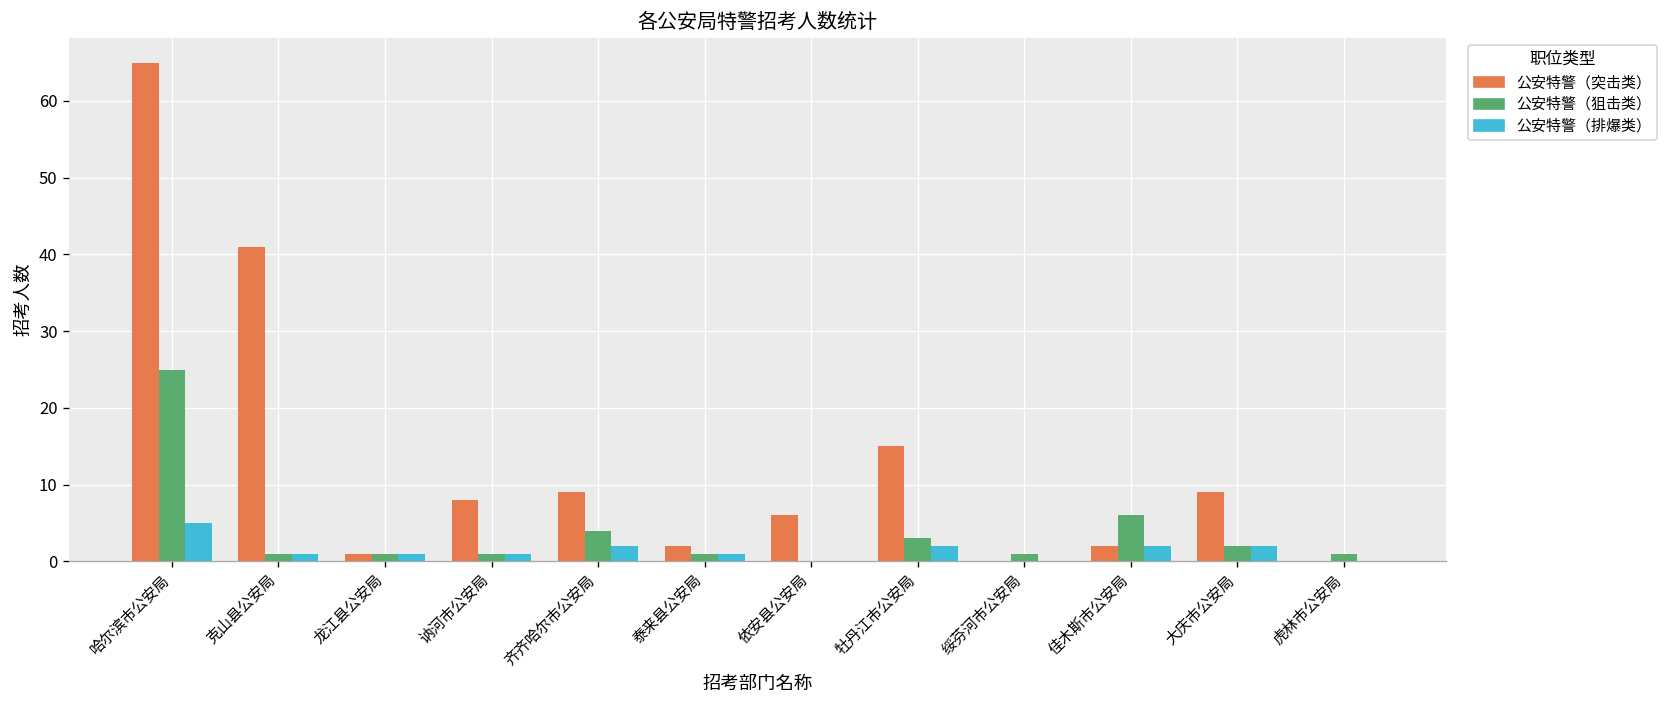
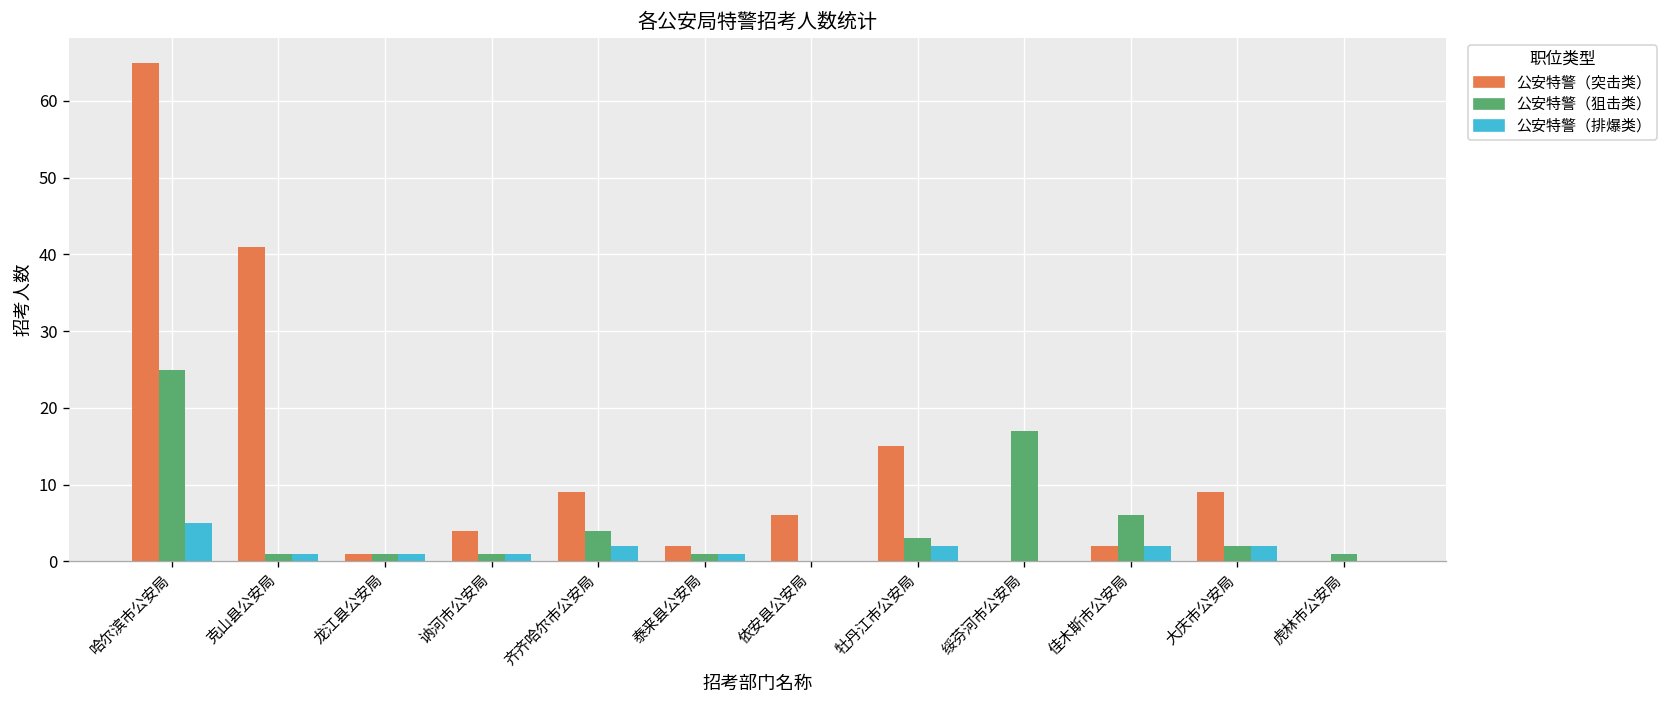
公安特警（突击类）, 讷河市公安局: 8 -> 4
公安特警（狙击类）, 绥芬河市公安局: 1 -> 17
